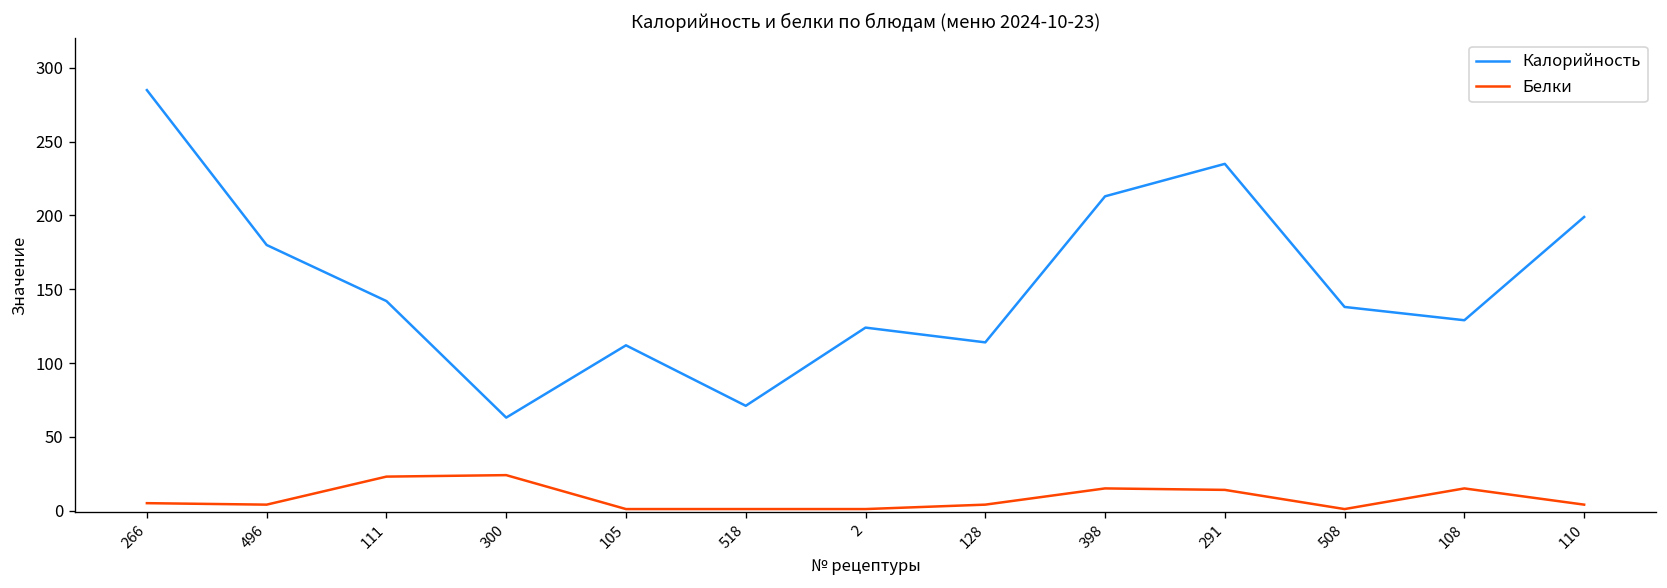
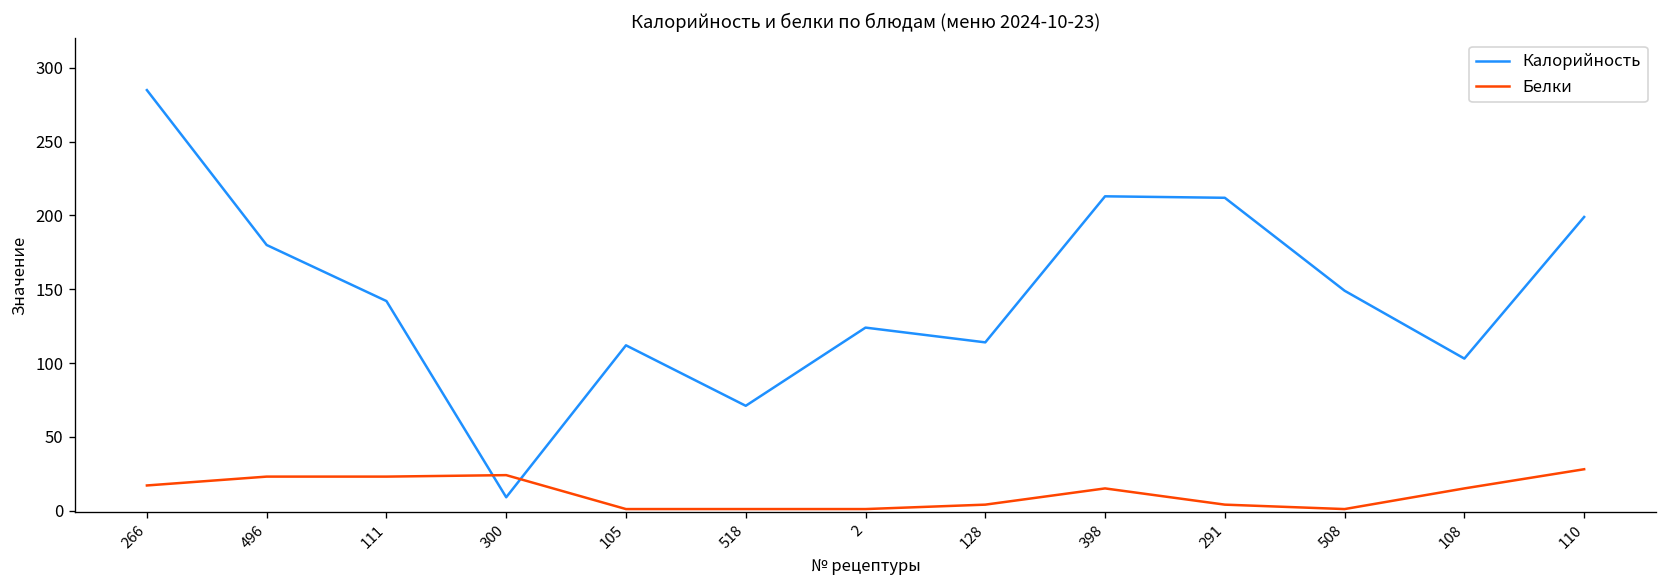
Белки, 266: 5 -> 17
Белки, 496: 4 -> 23
Калорийность, 300: 63 -> 9
Калорийность, 291: 235 -> 212
Белки, 291: 14 -> 4
Калорийность, 508: 138 -> 149
Калорийность, 108: 129 -> 103
Белки, 110: 4 -> 28
